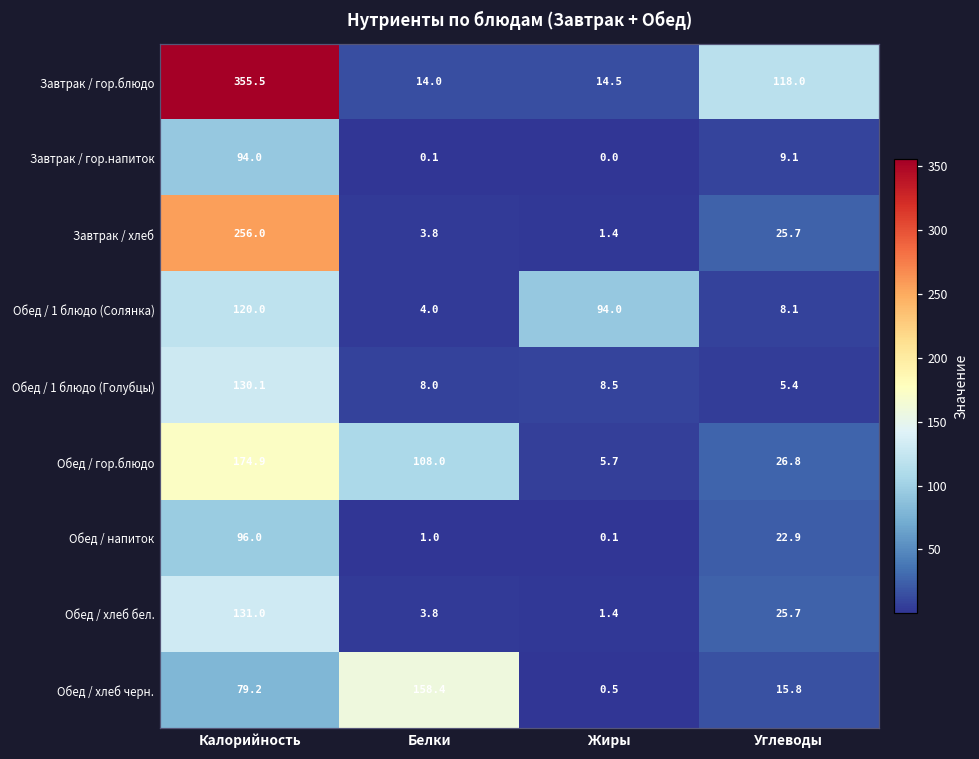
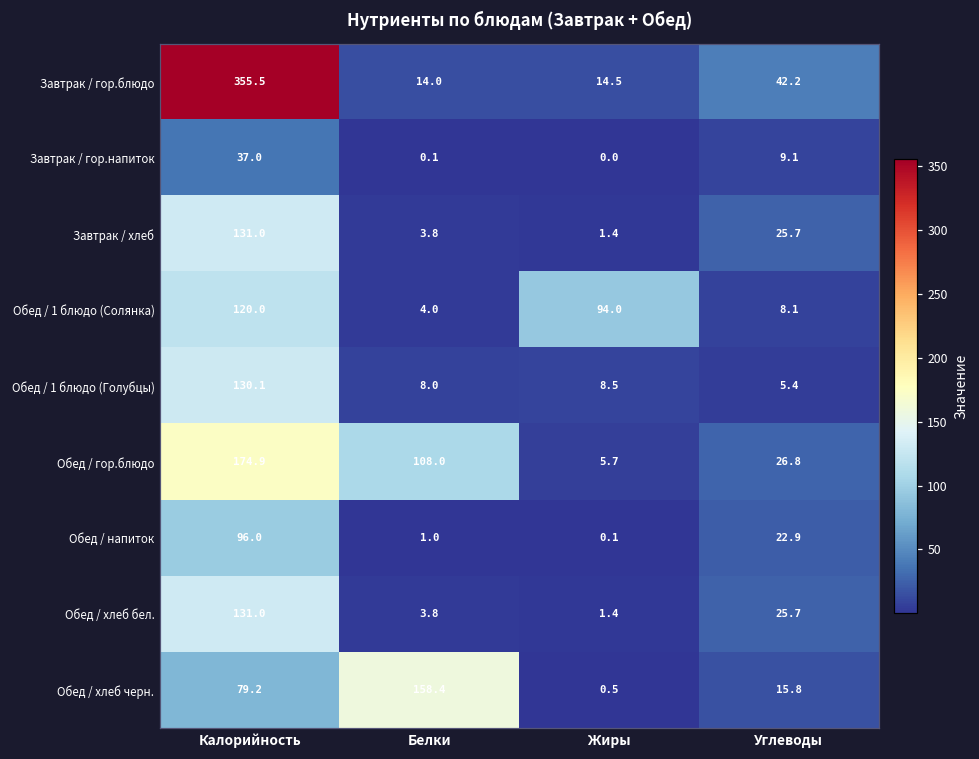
Завтрак / гор.блюдо, Углеводы: 118.0 -> 42.2
Завтрак / гор.напиток, Калорийность: 94.0 -> 37.0
Завтрак / хлеб, Калорийность: 256.0 -> 131.0
